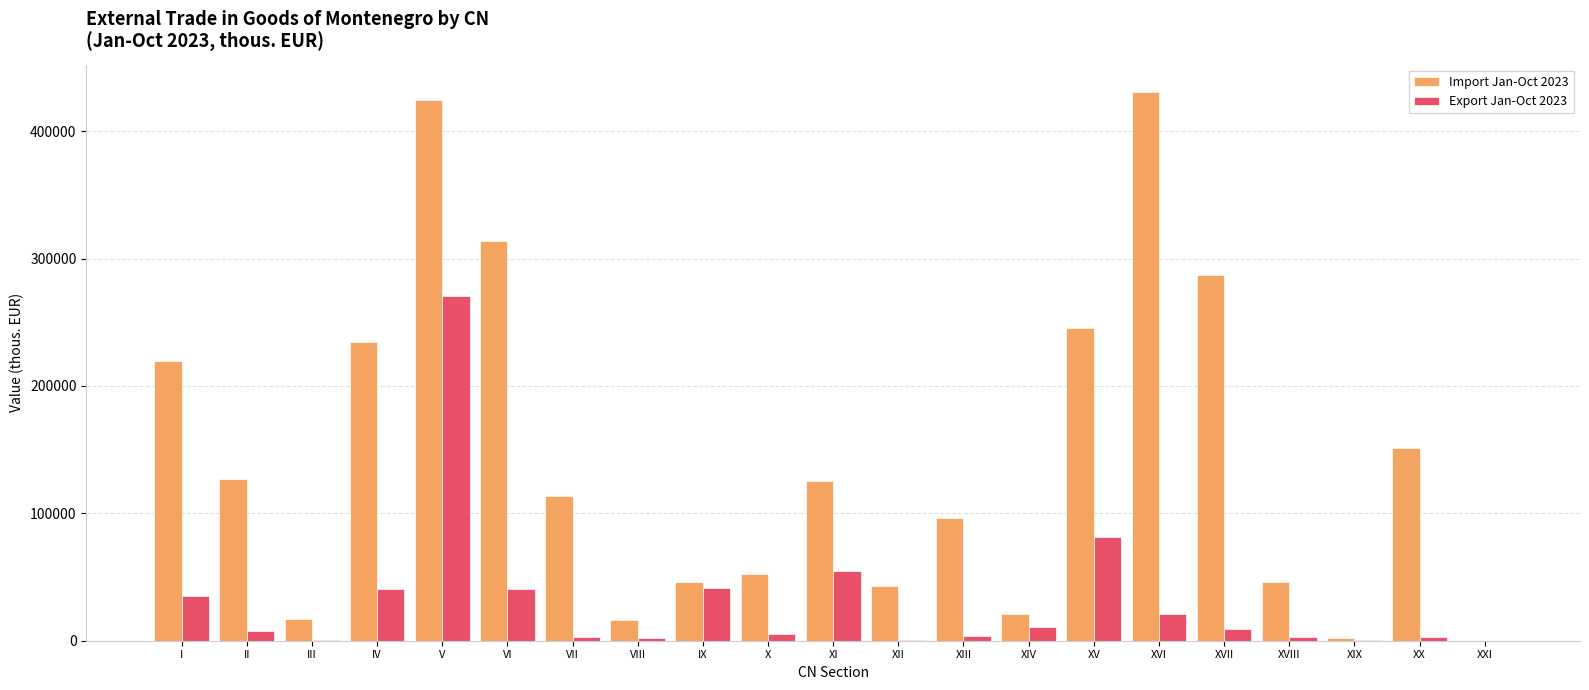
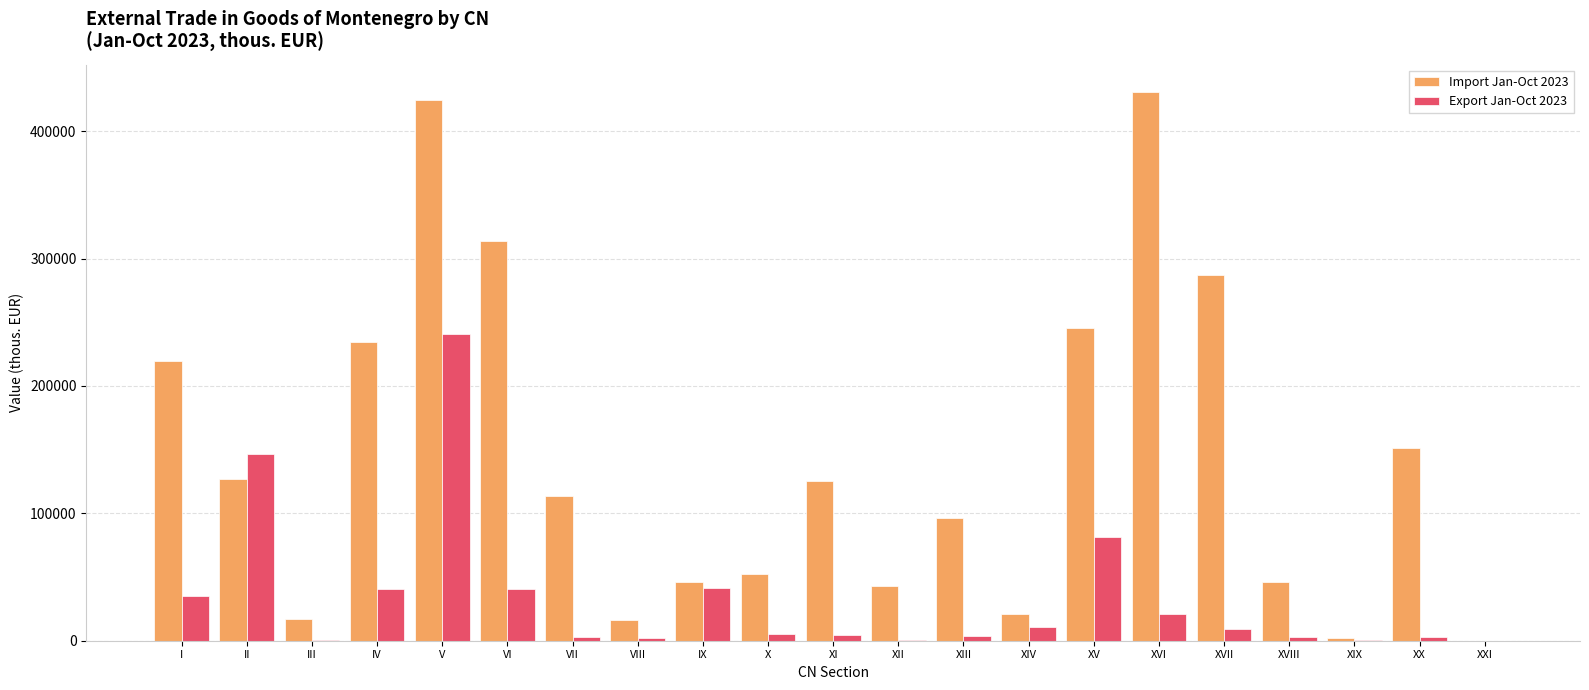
Export Jan-Oct 2023, II: 8000 -> 146000
Export Jan-Oct 2023, V: 270000 -> 241000
Export Jan-Oct 2023, XI: 55000 -> 4000
